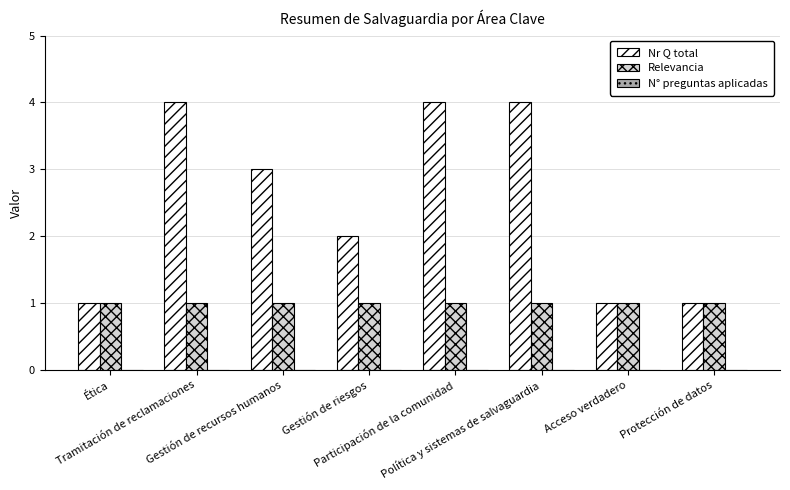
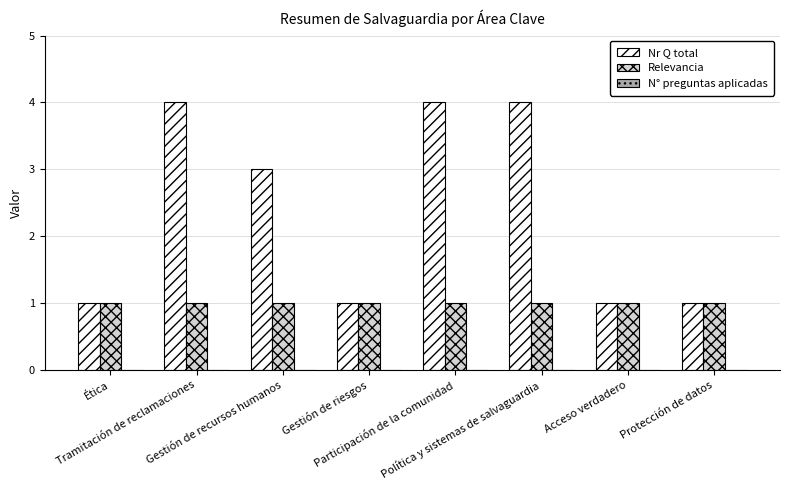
Nr Q total, Gestión de riesgos: 2 -> 1
